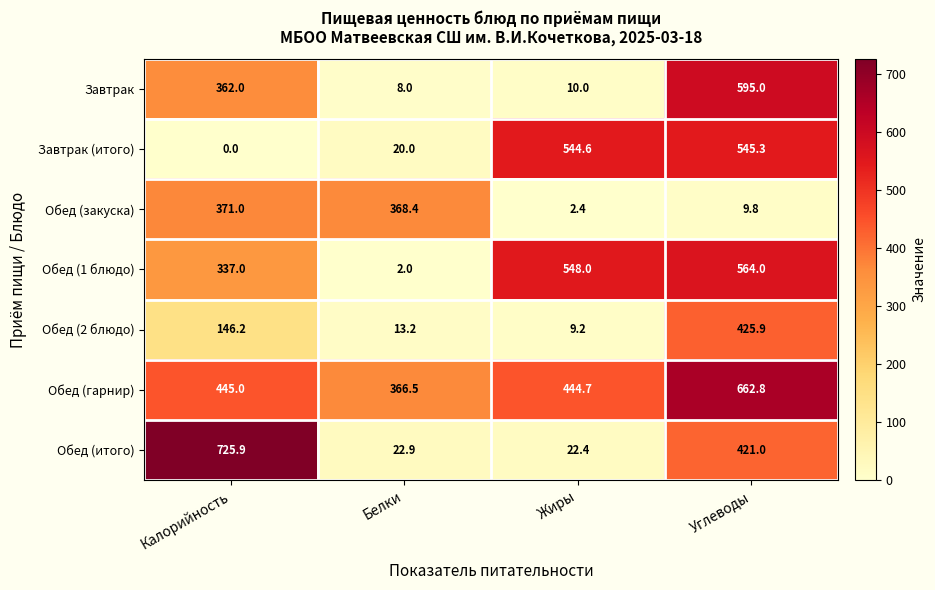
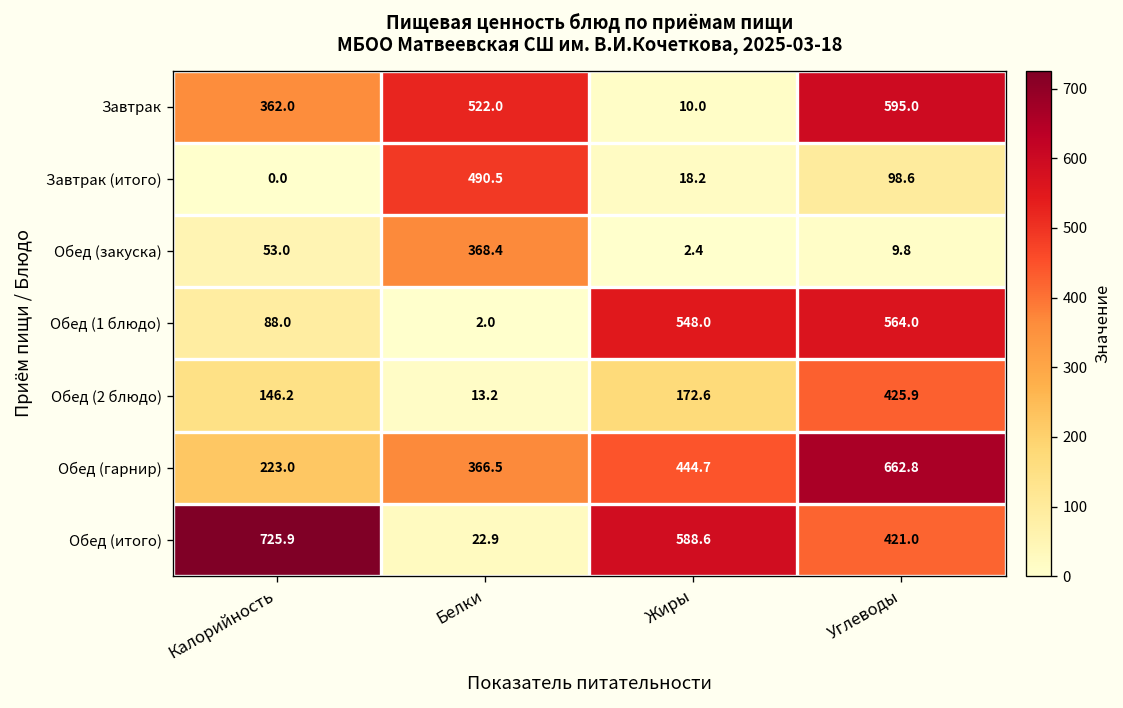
Завтрак, Белки: 8.0 -> 522.0
Завтрак (итого), Белки: 20.0 -> 490.5
Завтрак (итого), Жиры: 544.6 -> 18.2
Завтрак (итого), Углеводы: 545.3 -> 98.6
Обед (закуска), Калорийность: 371.0 -> 53.0
Обед (1 блюдо), Калорийность: 337.0 -> 88.0
Обед (2 блюдо), Жиры: 9.2 -> 172.6
Обед (гарнир), Калорийность: 445.0 -> 223.0
Обед (итого), Жиры: 22.4 -> 588.6
